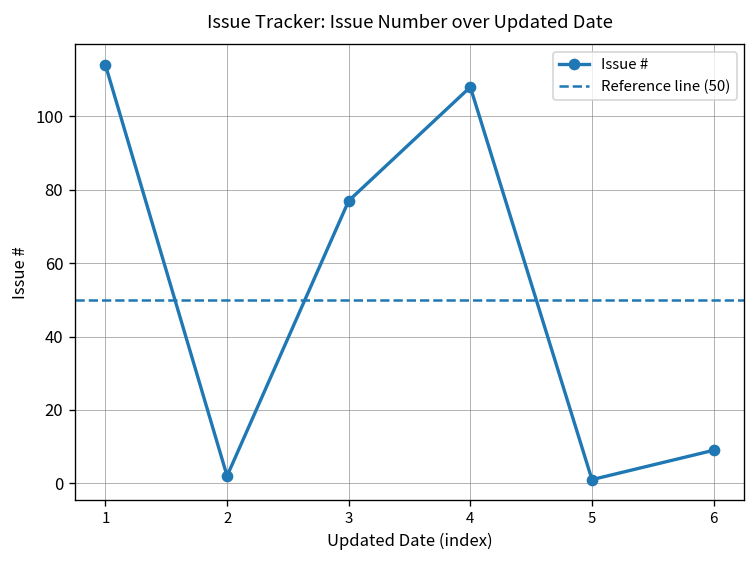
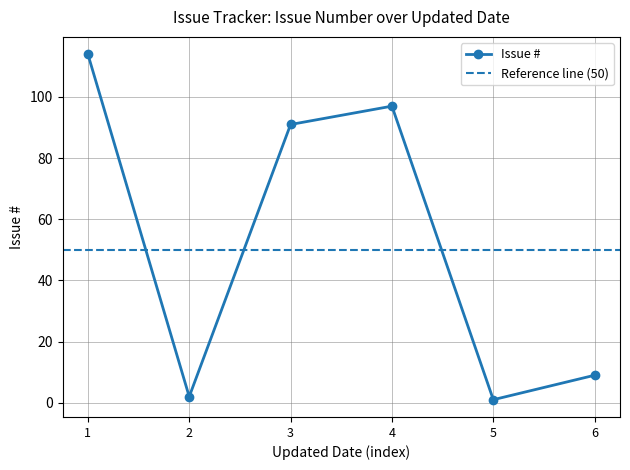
3: 77 -> 91
4: 108 -> 97
